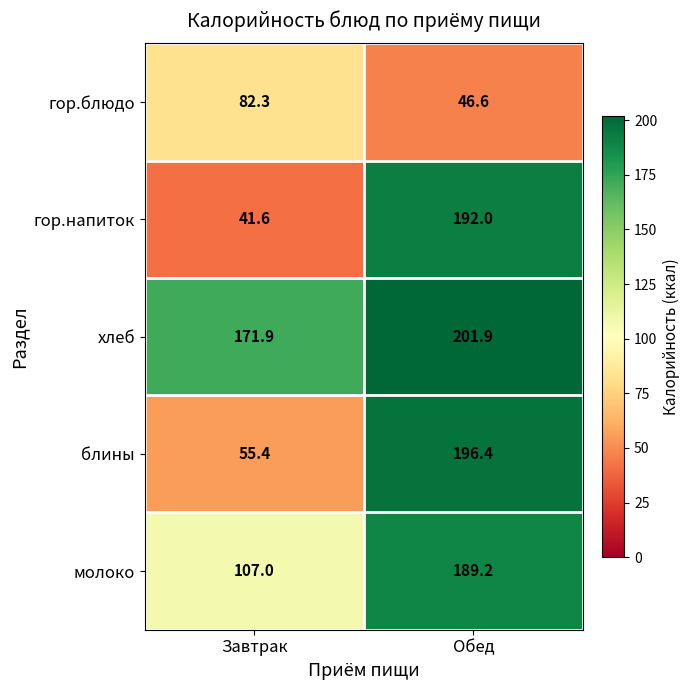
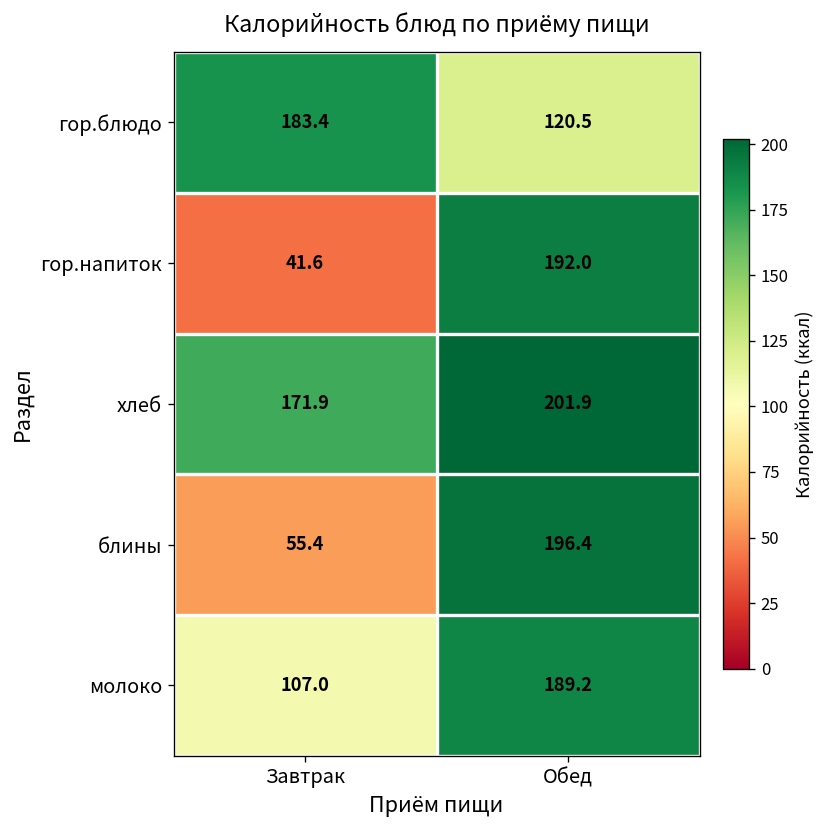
гор.блюдо, Завтрак: 82.3 -> 183.4
гор.блюдо, Обед: 46.6 -> 120.5
